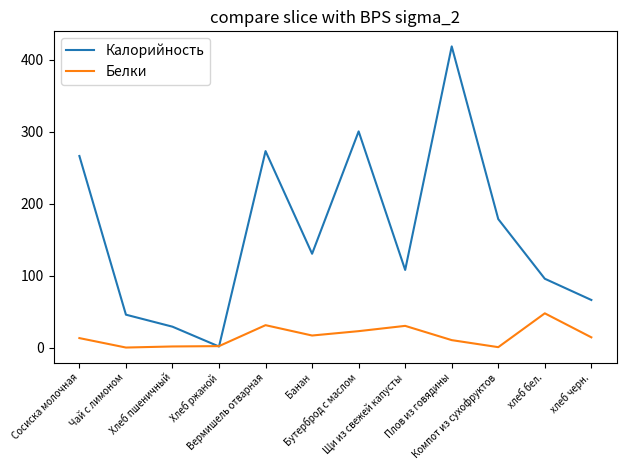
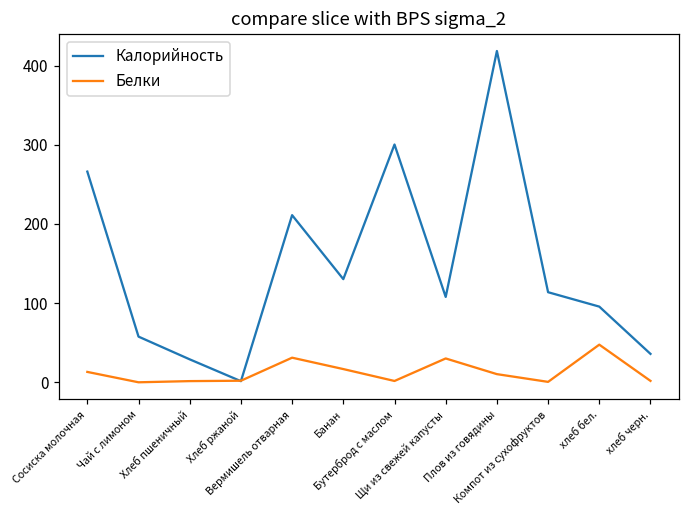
Калорийность, Чай с лимоном: 50 -> 60
Калорийность, Вермишель отварная: 270 -> 210
Белки, Бутерброд с маслом: 20 -> 0
Калорийность, Компот из сухофруктов: 180 -> 110
Калорийность, хлеб черн.: 70 -> 40
Белки, хлеб черн.: 10 -> 0
